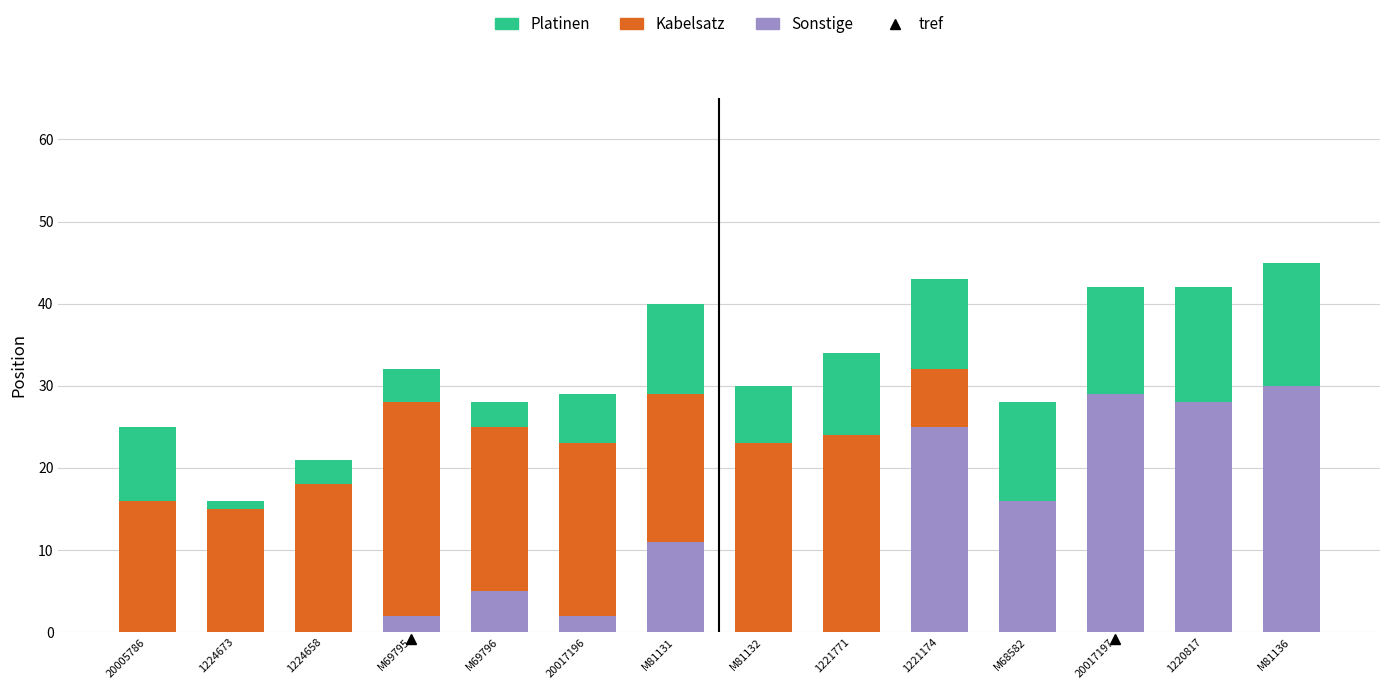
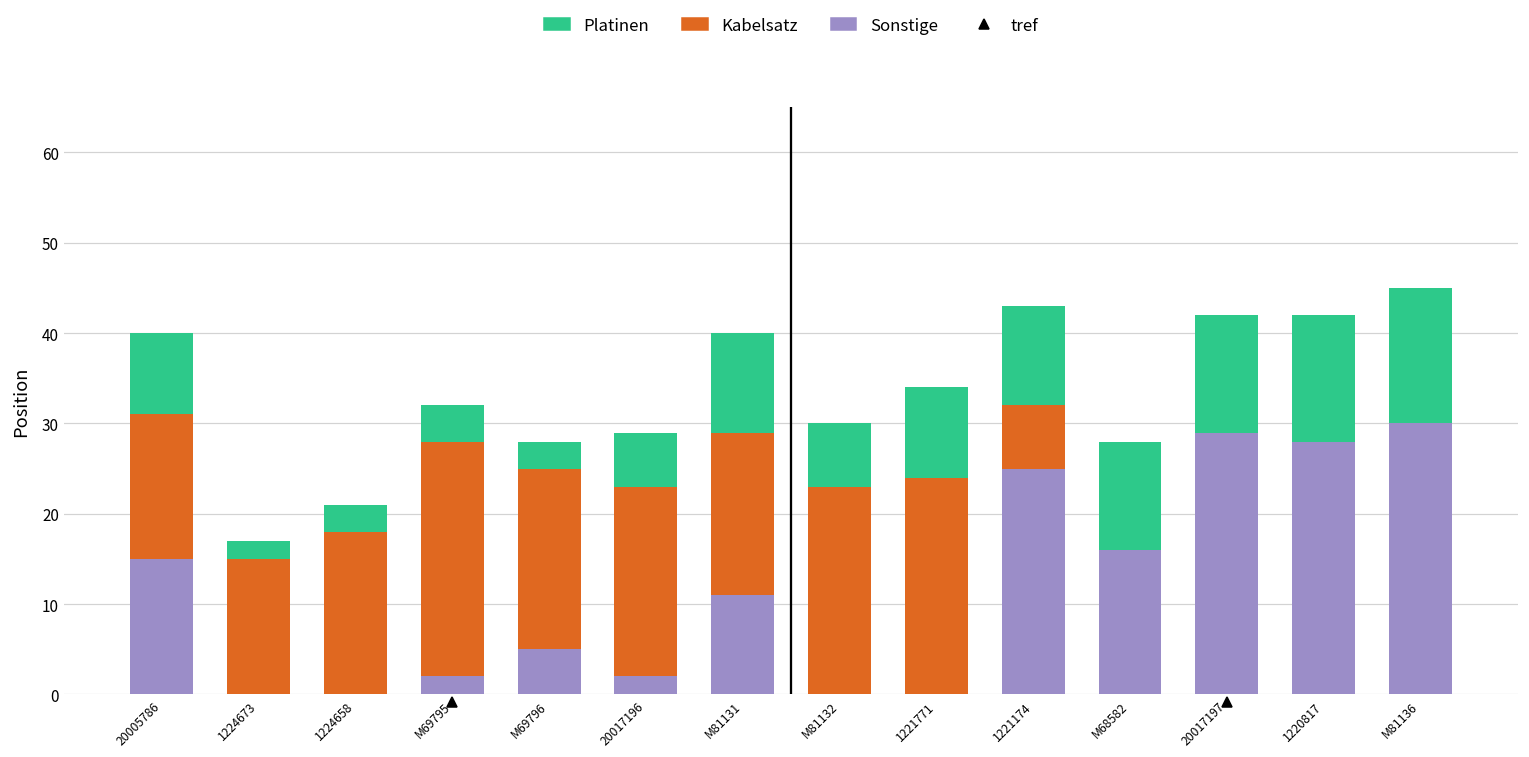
Sonstige, 20005786: 0 -> 15
Platinen, 1224673: 1 -> 2
